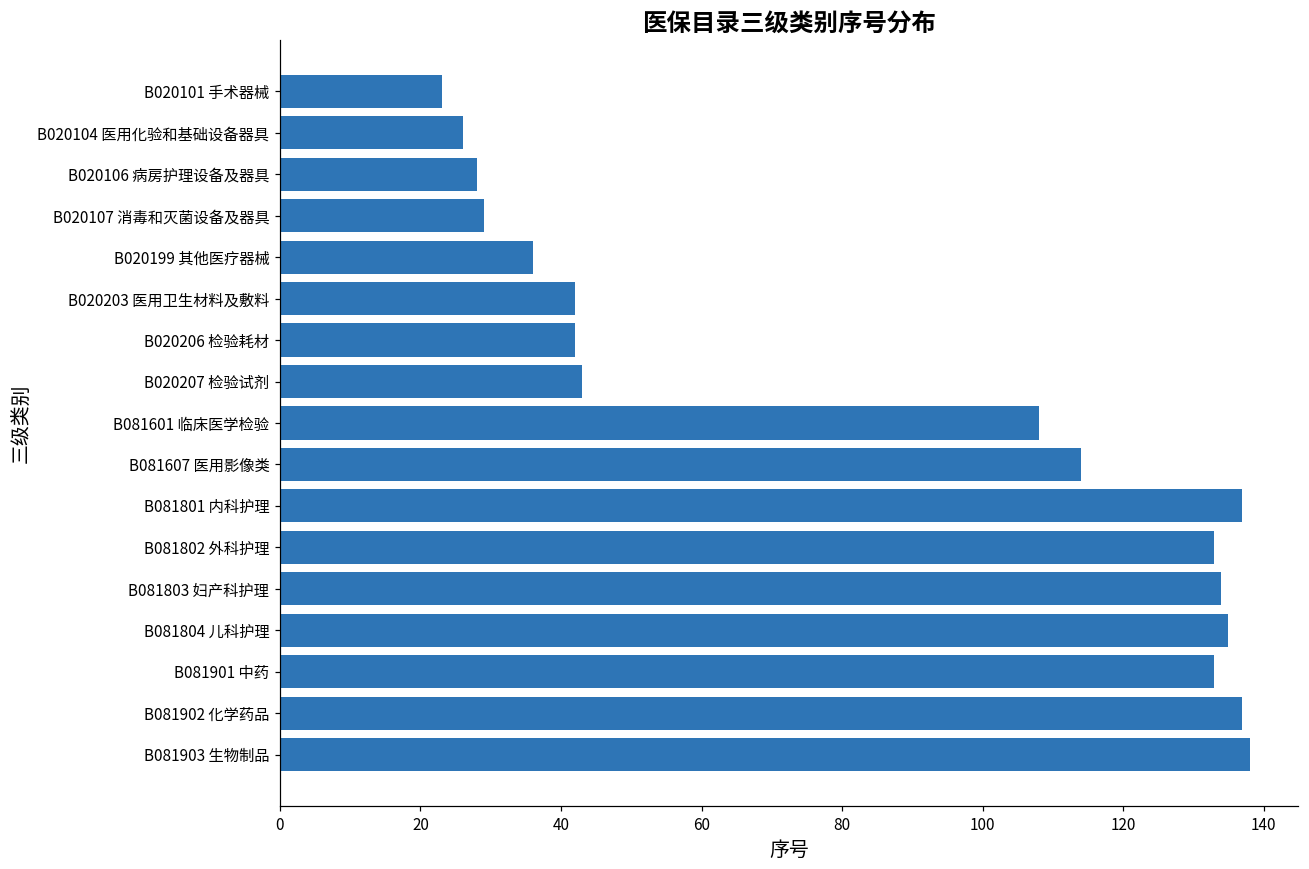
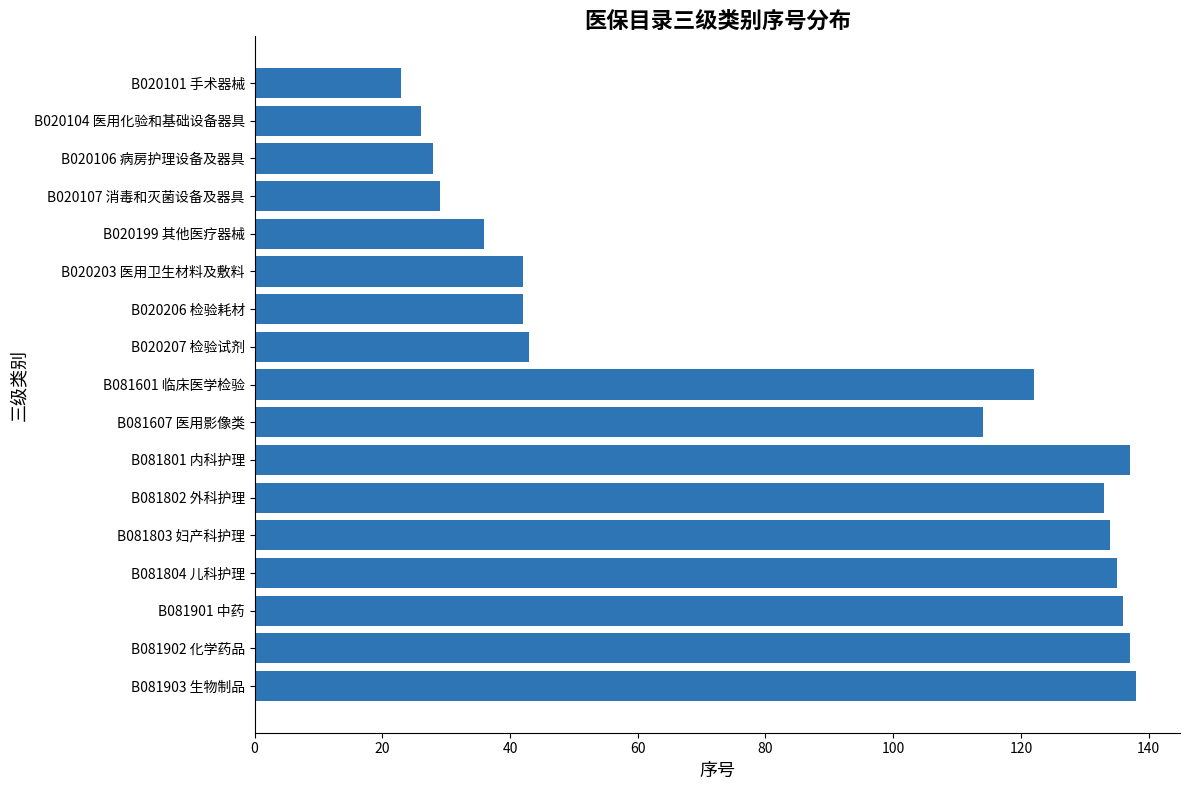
B081601 临床医学检验: 108 -> 122
B081901 中药: 133 -> 136
